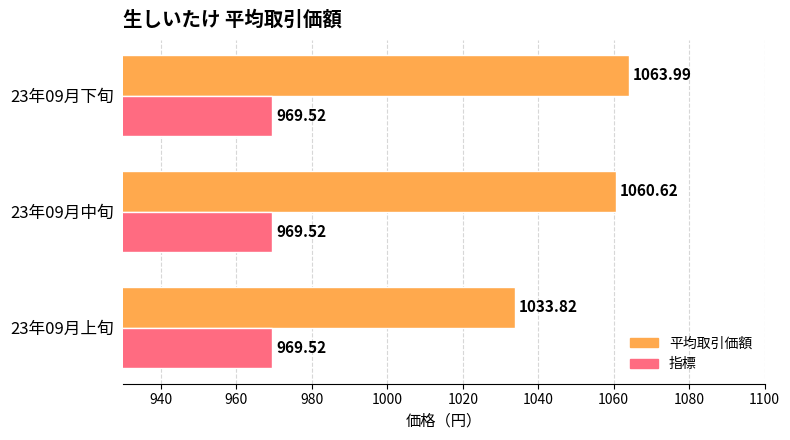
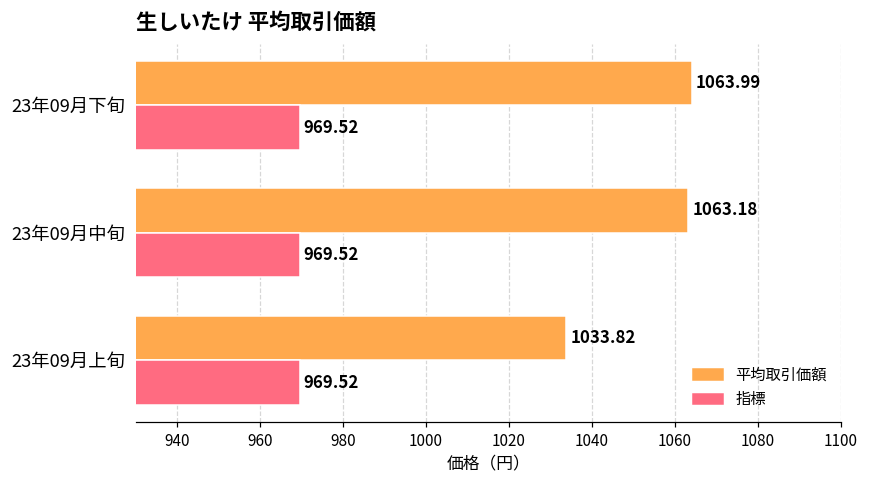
平均取引価額, 23年09月中旬: 1060.62 -> 1063.18
